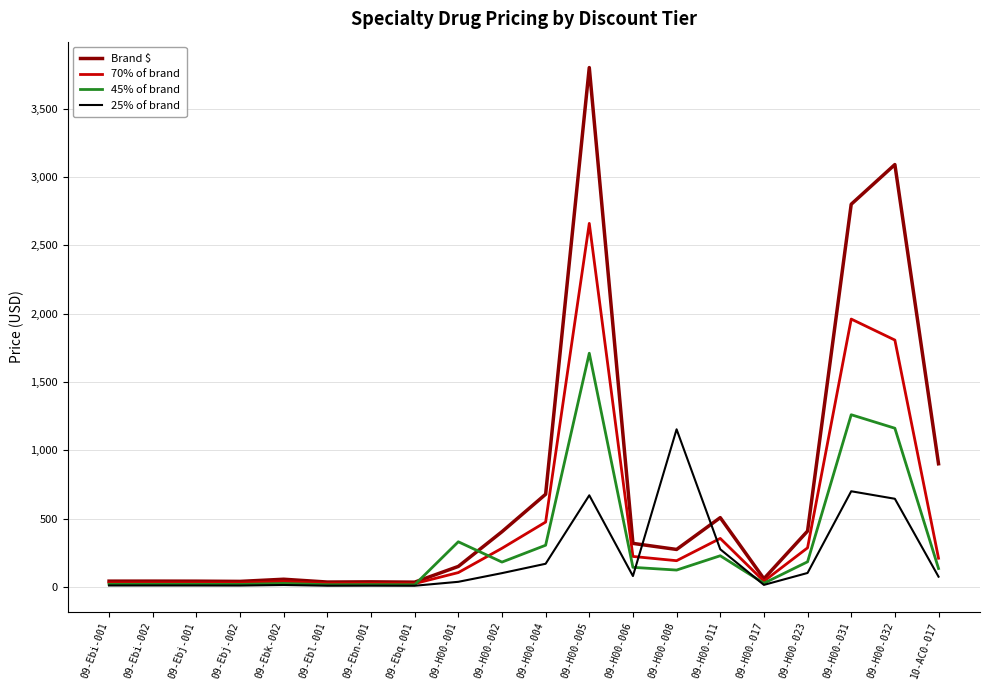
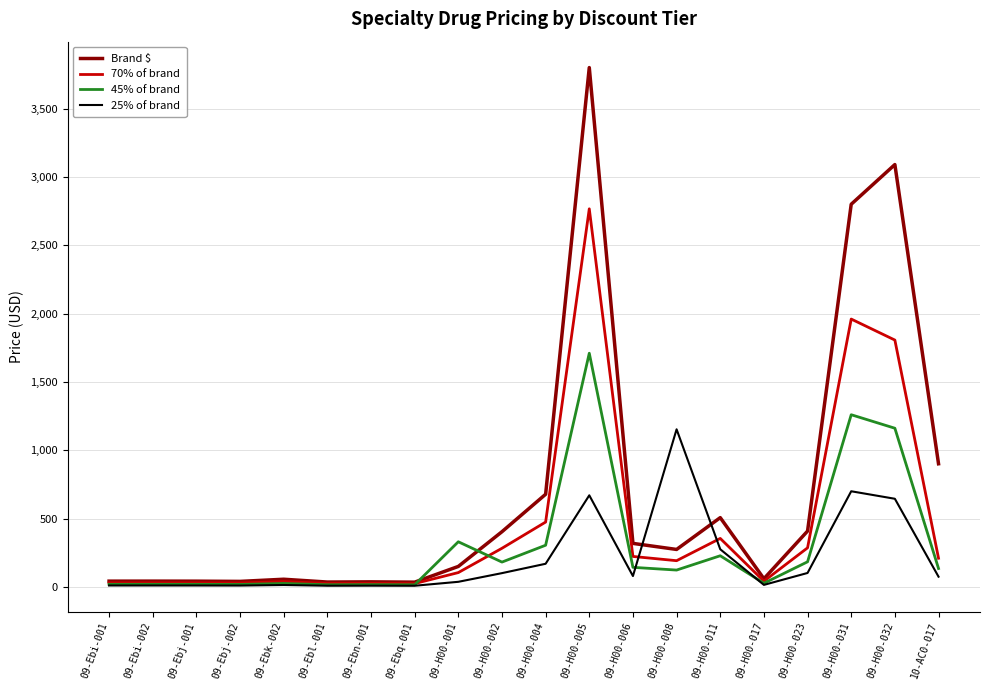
70% of brand, 09-H00-005: 2,660 -> 2,770
